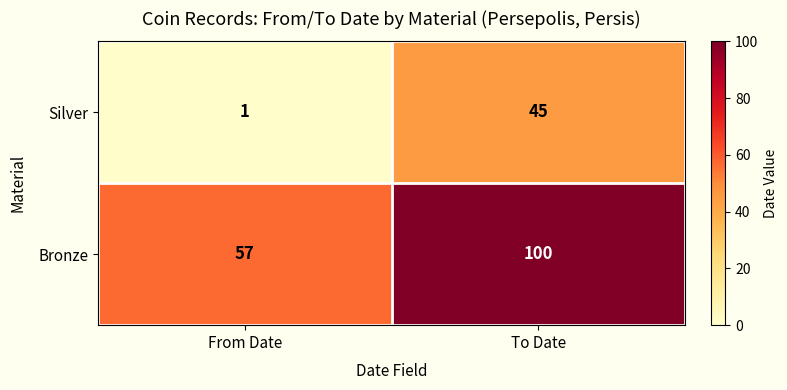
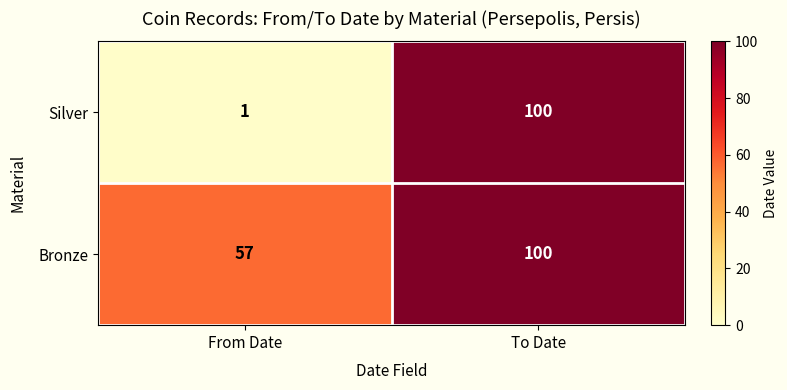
Silver, To Date: 45 -> 100
